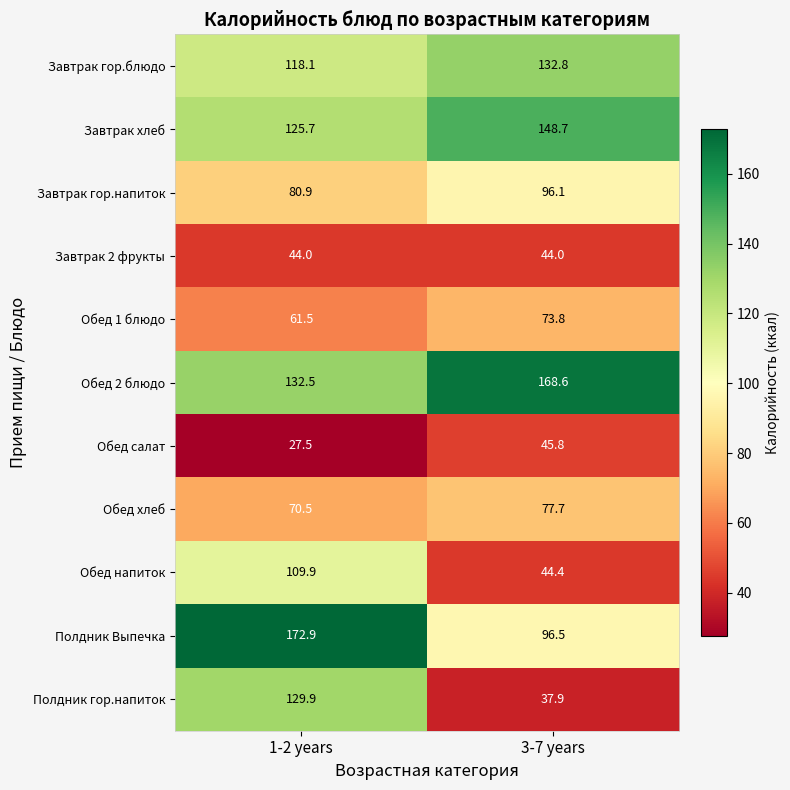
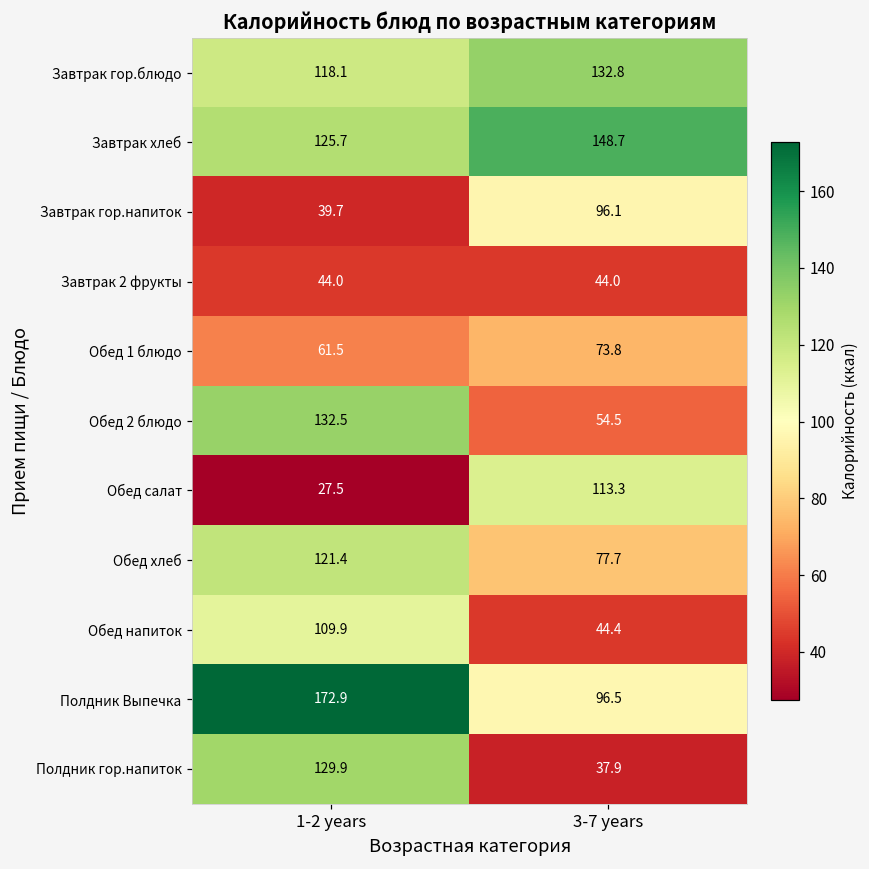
Завтрак гор.напиток, 1-2 years: 80.9 -> 39.7
Обед 2 блюдо, 3-7 years: 168.6 -> 54.5
Обед салат, 3-7 years: 45.8 -> 113.3
Обед хлеб, 1-2 years: 70.5 -> 121.4
